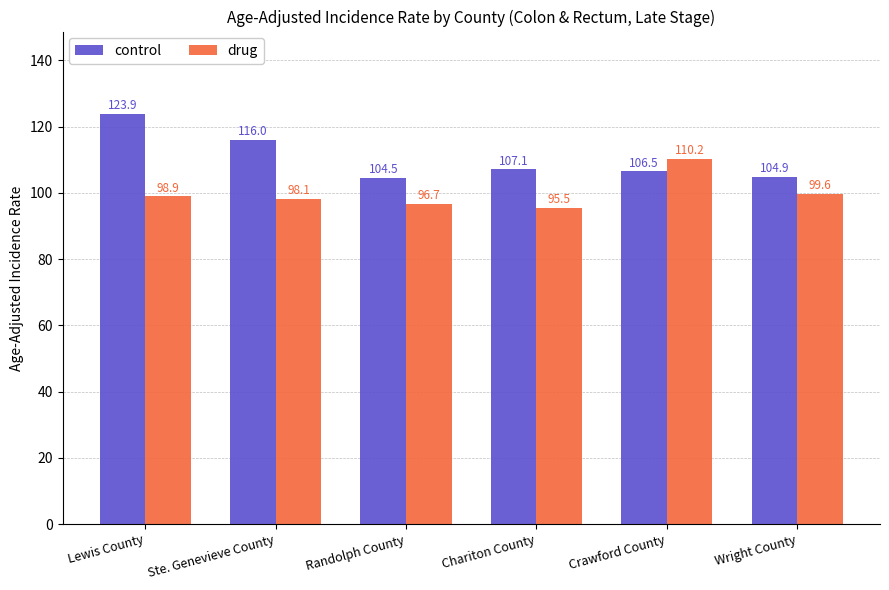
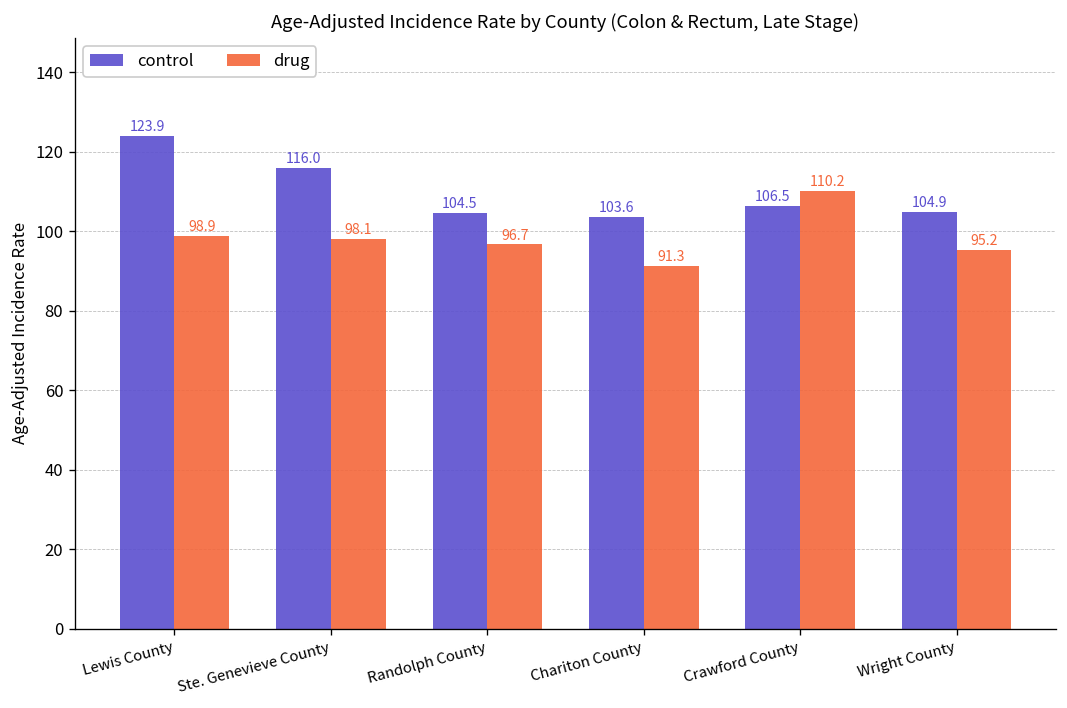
control, Chariton County: 107.1 -> 103.6
drug, Chariton County: 95.5 -> 91.3
drug, Wright County: 99.6 -> 95.2
